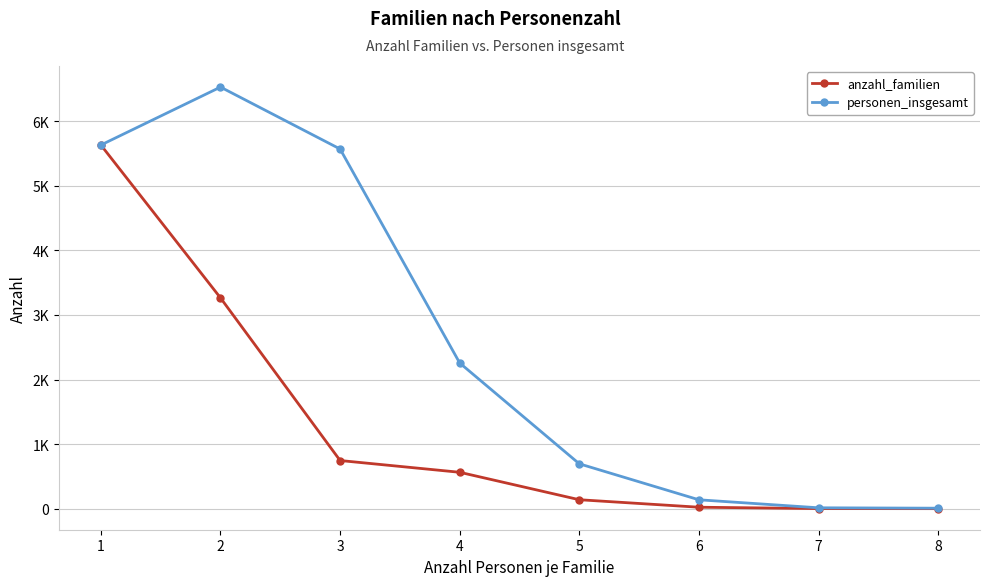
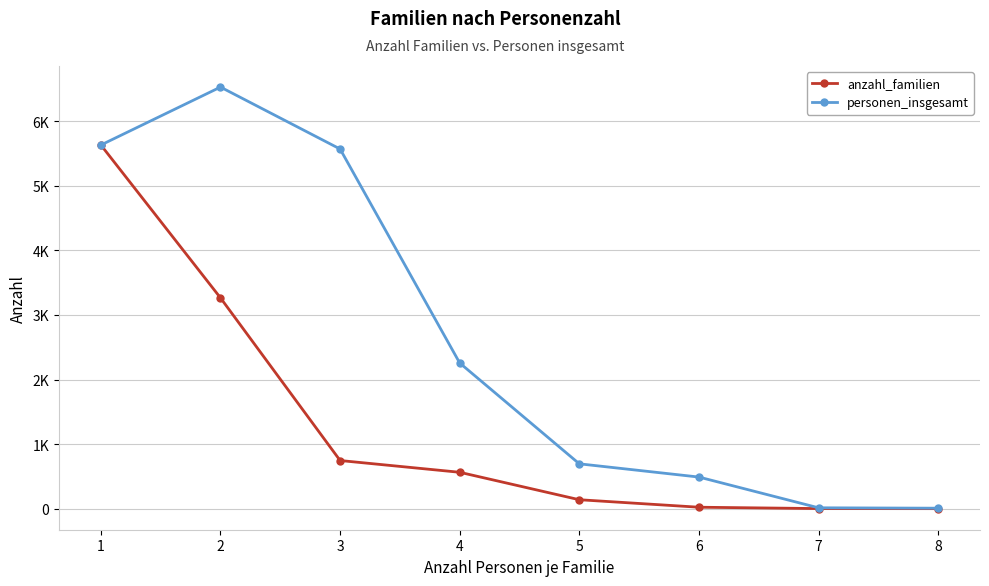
personen_insgesamt, 6: 100 -> 500
